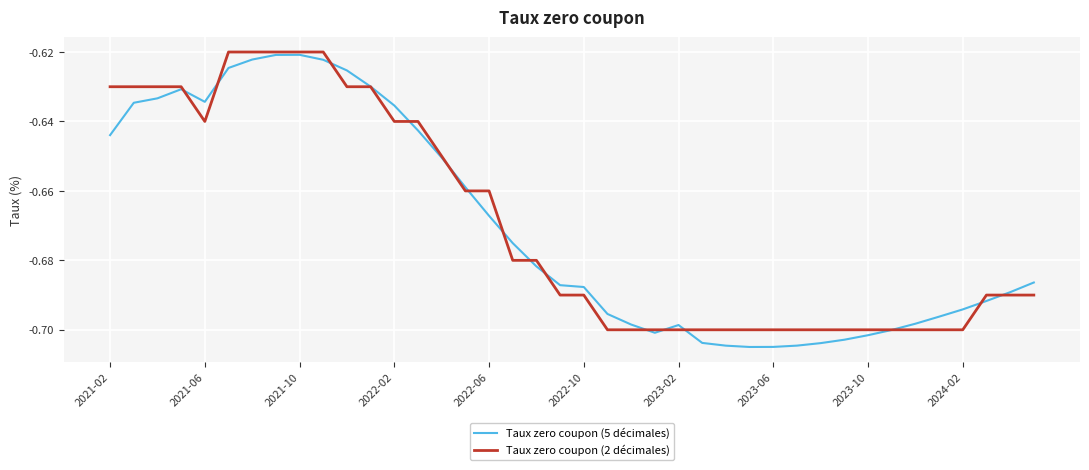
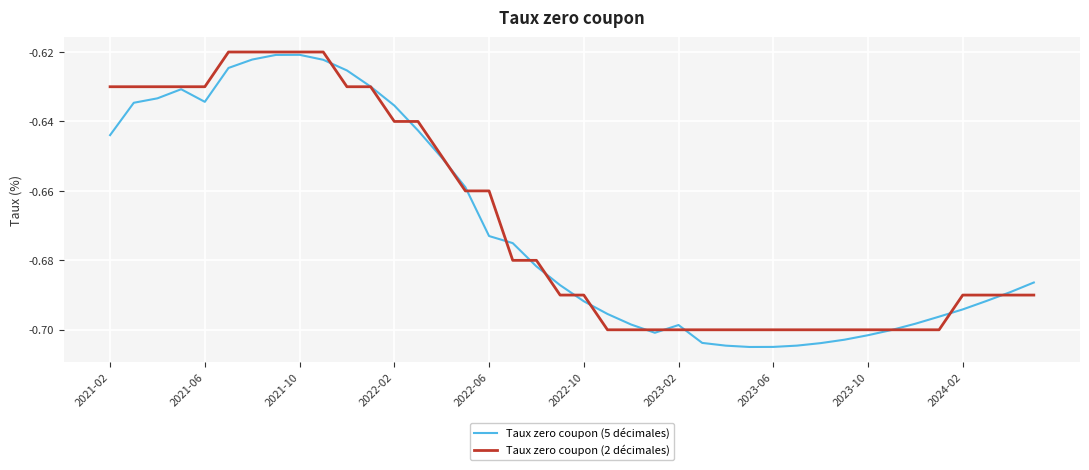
Taux zero coupon (2 décimales), 2021-06: -0.64 -> -0.63
Taux zero coupon (5 décimales), 2022-06: -0.667 -> -0.673
Taux zero coupon (5 décimales), 2022-10: -0.688 -> -0.692
Taux zero coupon (2 décimales), 2024-02: -0.70 -> -0.69
